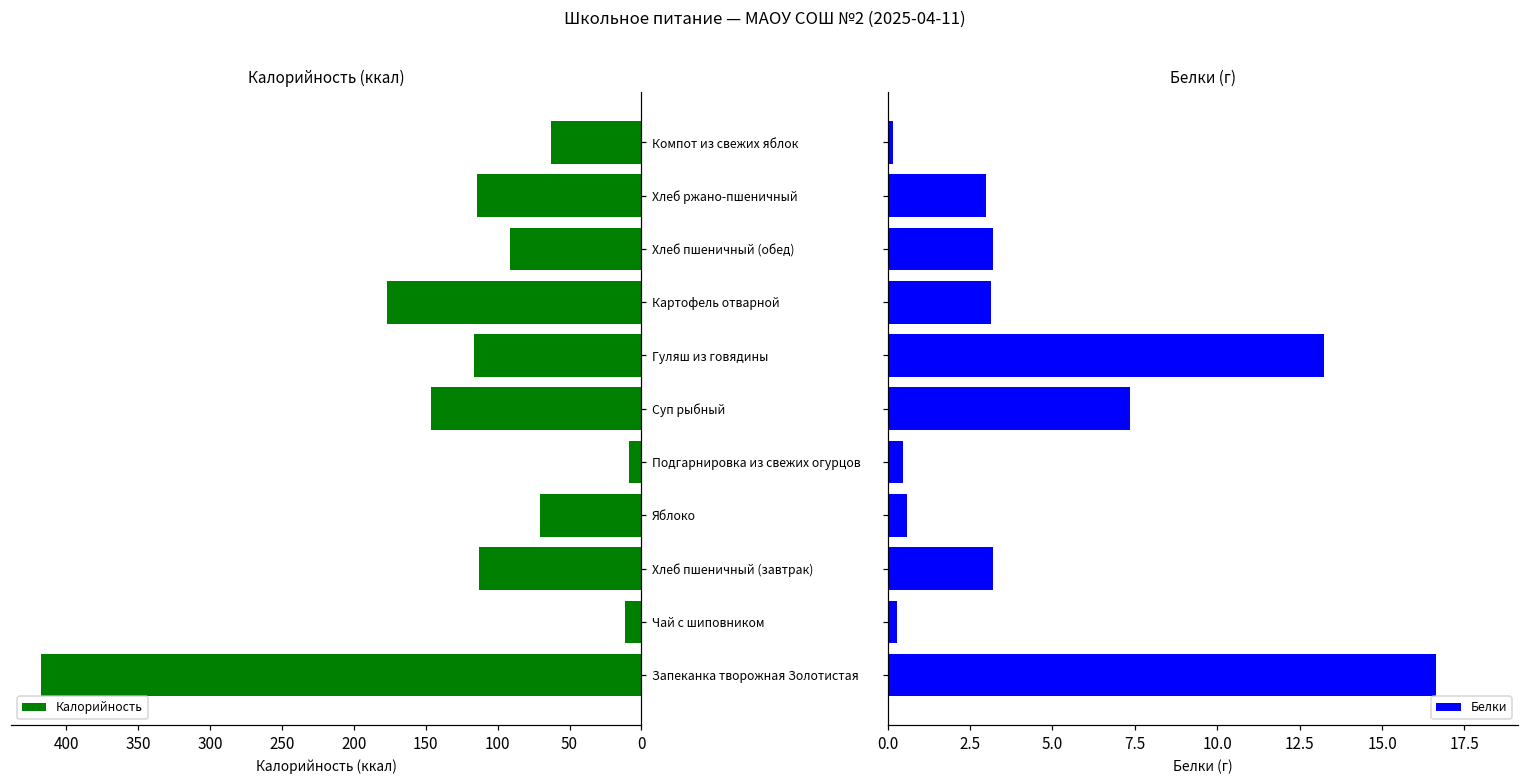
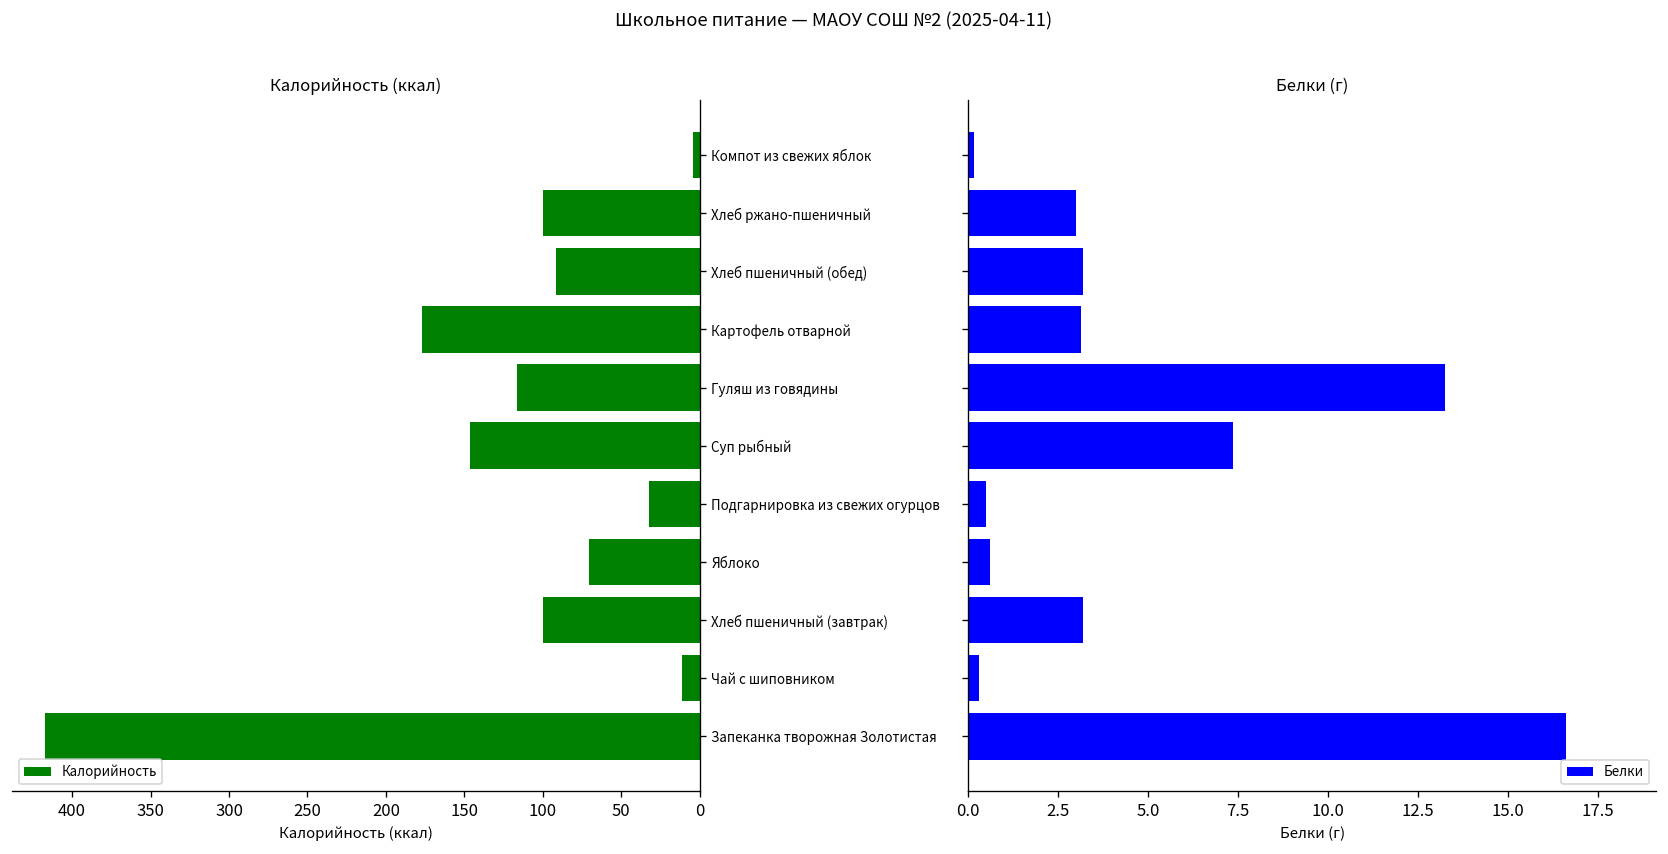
Калорийность (ккал), Компот из свежих яблок: 63 -> 4
Калорийность (ккал), Хлеб ржано-пшеничный: 114 -> 100
Калорийность (ккал), Подгарнировка из свежих огурцов: 8 -> 33
Калорийность (ккал), Хлеб пшеничный (завтрак): 113 -> 100
